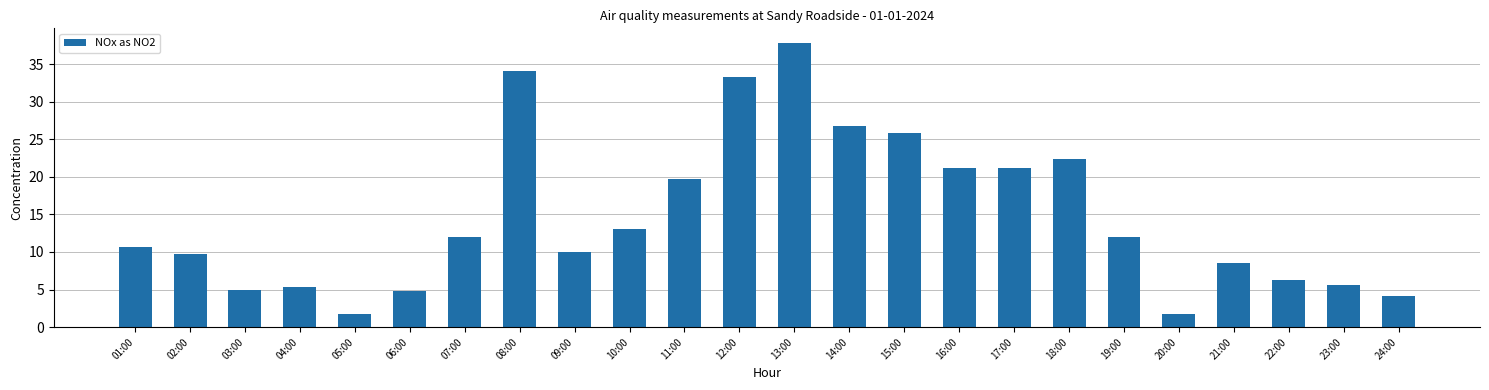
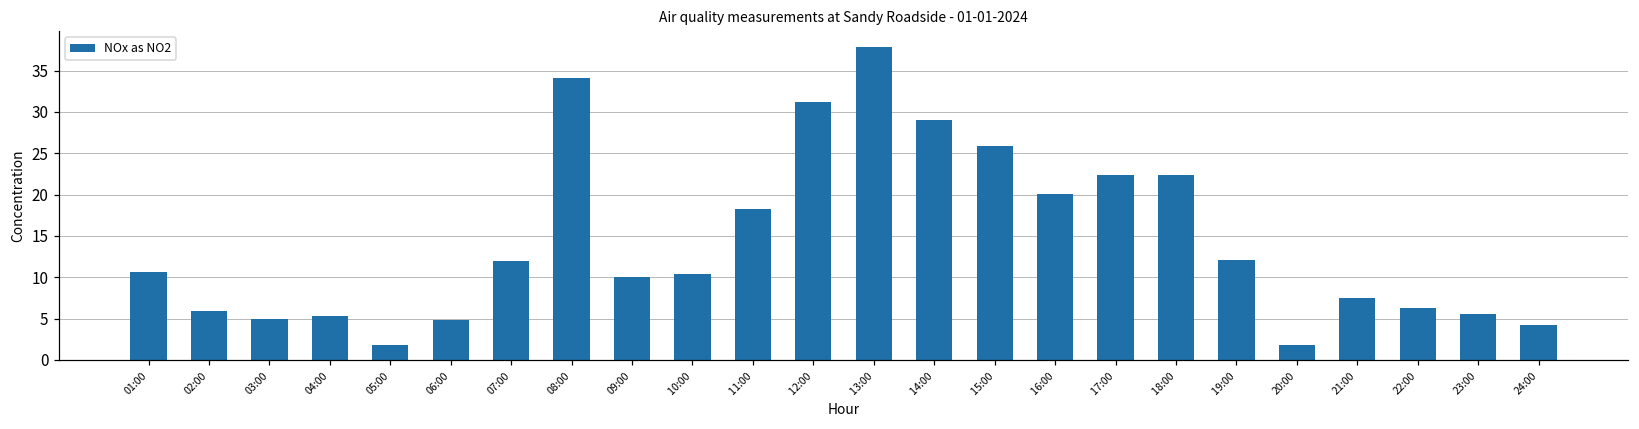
02:00: 10 -> 6
10:00: 13 -> 10
11:00: 20 -> 18
12:00: 33 -> 31
14:00: 27 -> 29
16:00: 21 -> 20
17:00: 21 -> 22
21:00: 9 -> 7
